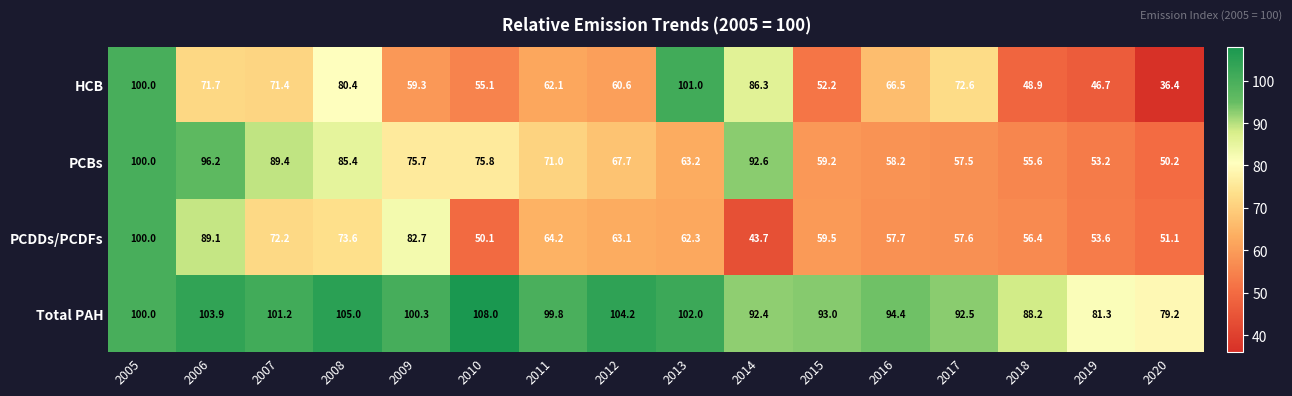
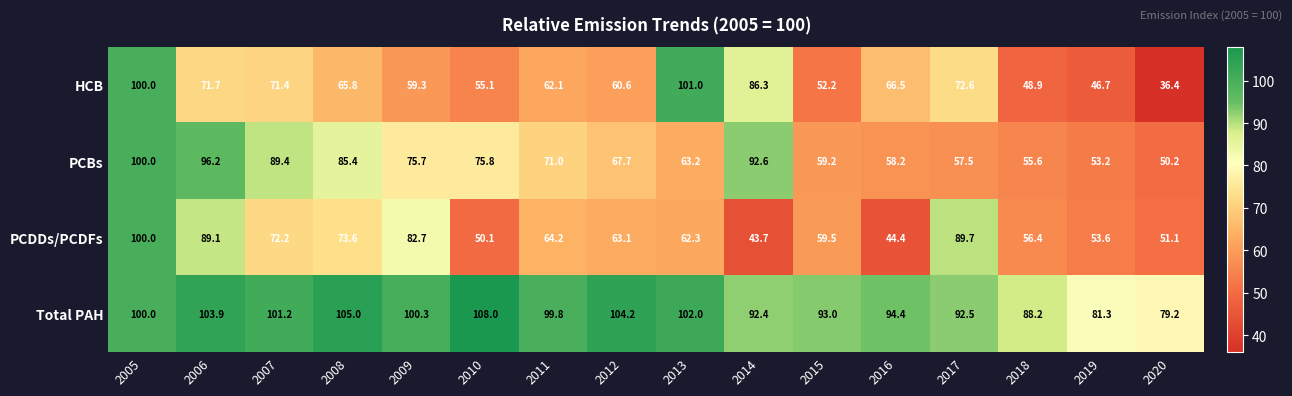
HCB, 2008: 80.4 -> 65.8
PCDDs/PCDFs, 2016: 57.7 -> 44.4
PCDDs/PCDFs, 2017: 57.6 -> 89.7
